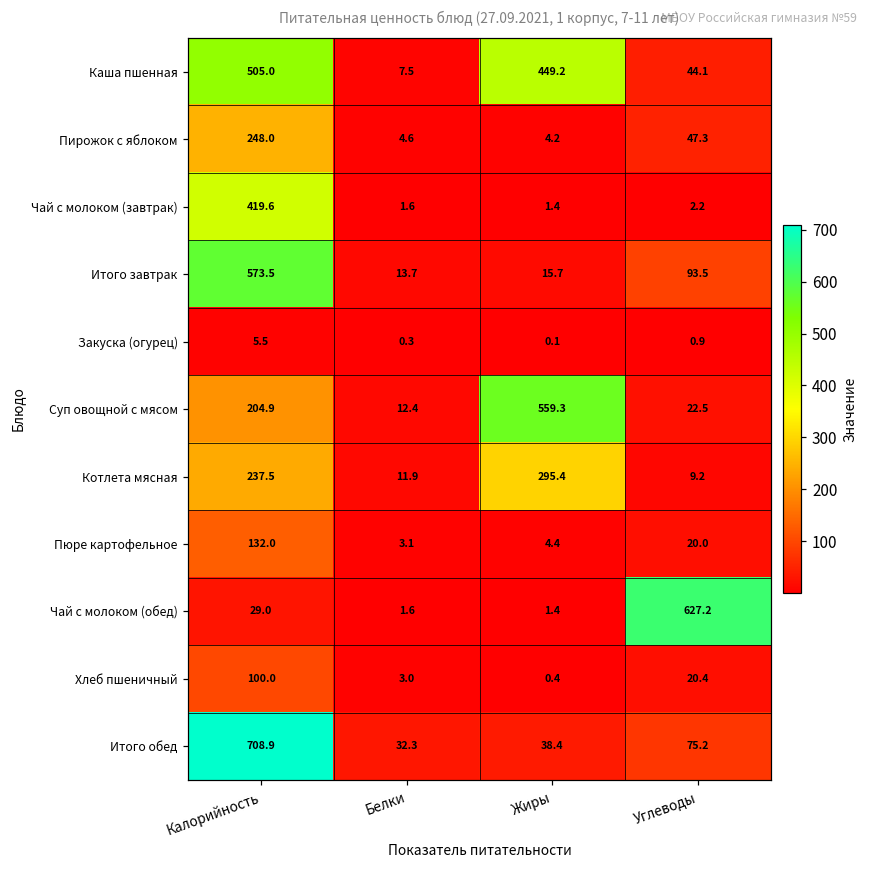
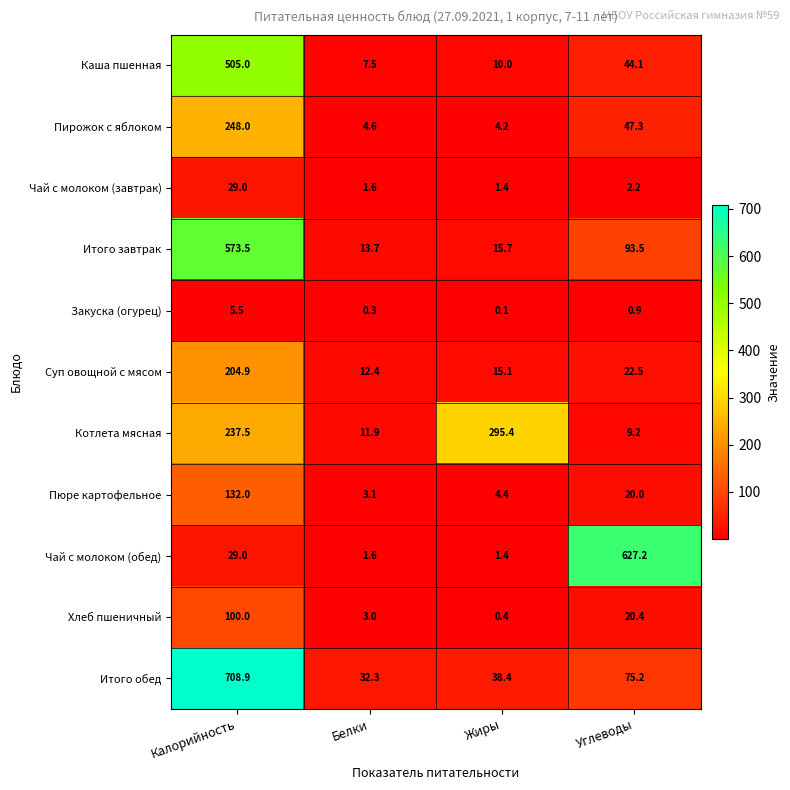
Каша пшенная, Жиры: 449.2 -> 10.0
Чай с молоком (завтрак), Калорийность: 419.6 -> 29.0
Суп овощной с мясом, Жиры: 559.3 -> 15.1
